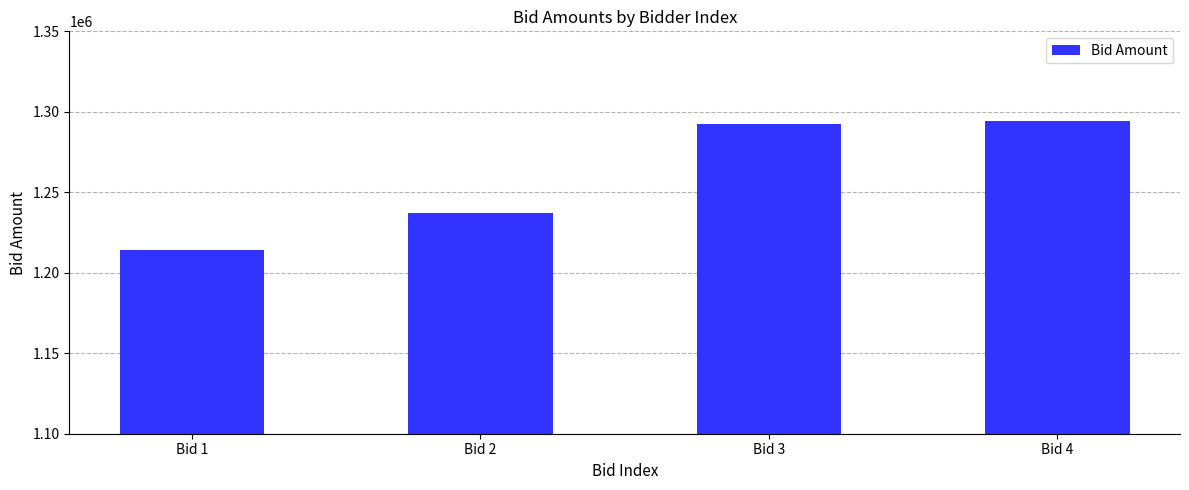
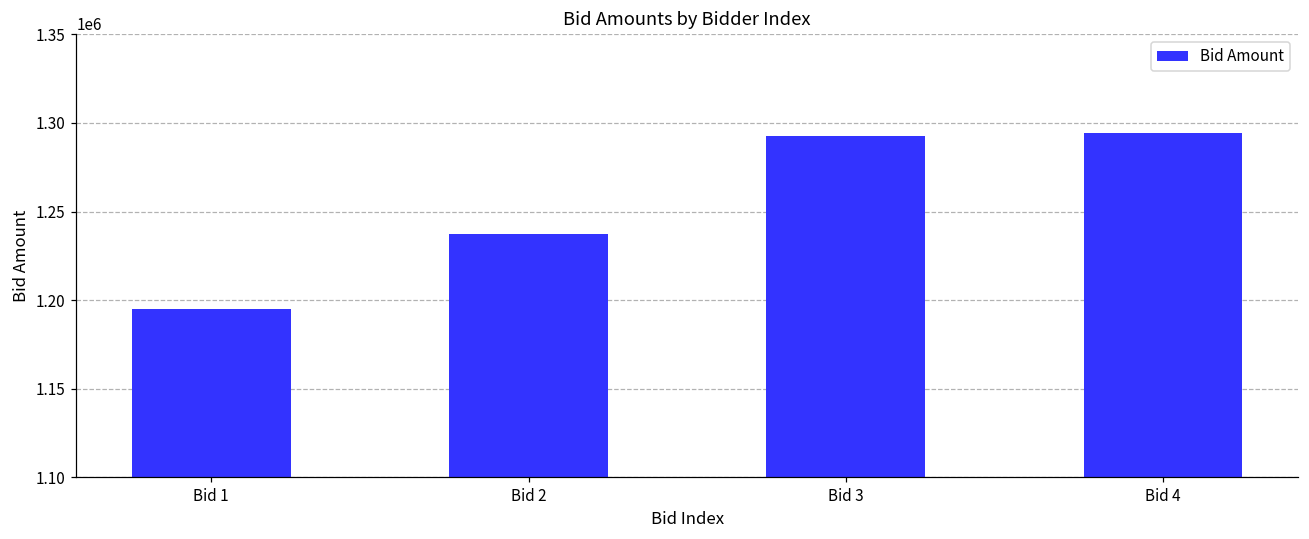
Bid 1: 1214000 -> 1195000
